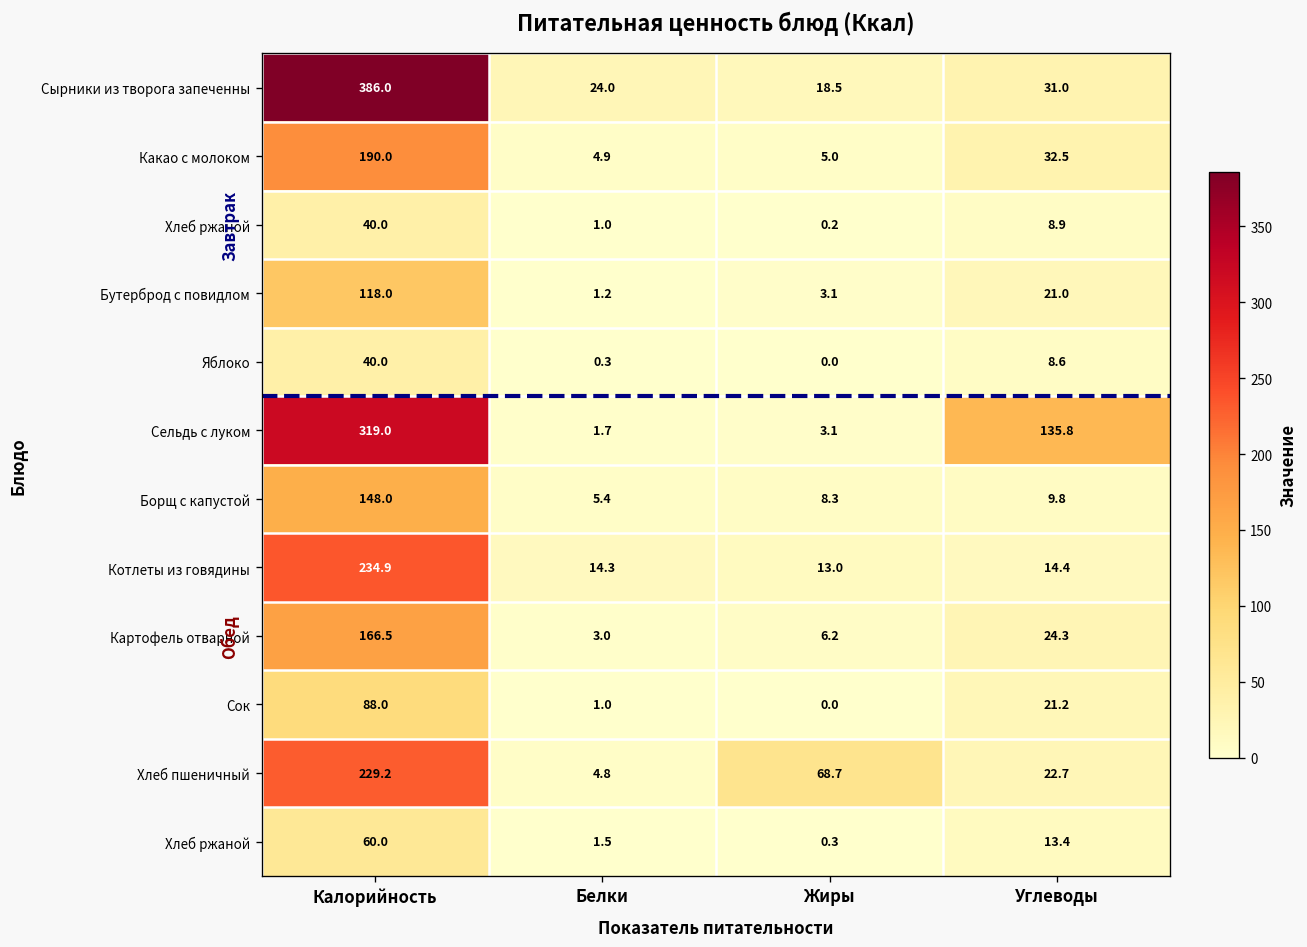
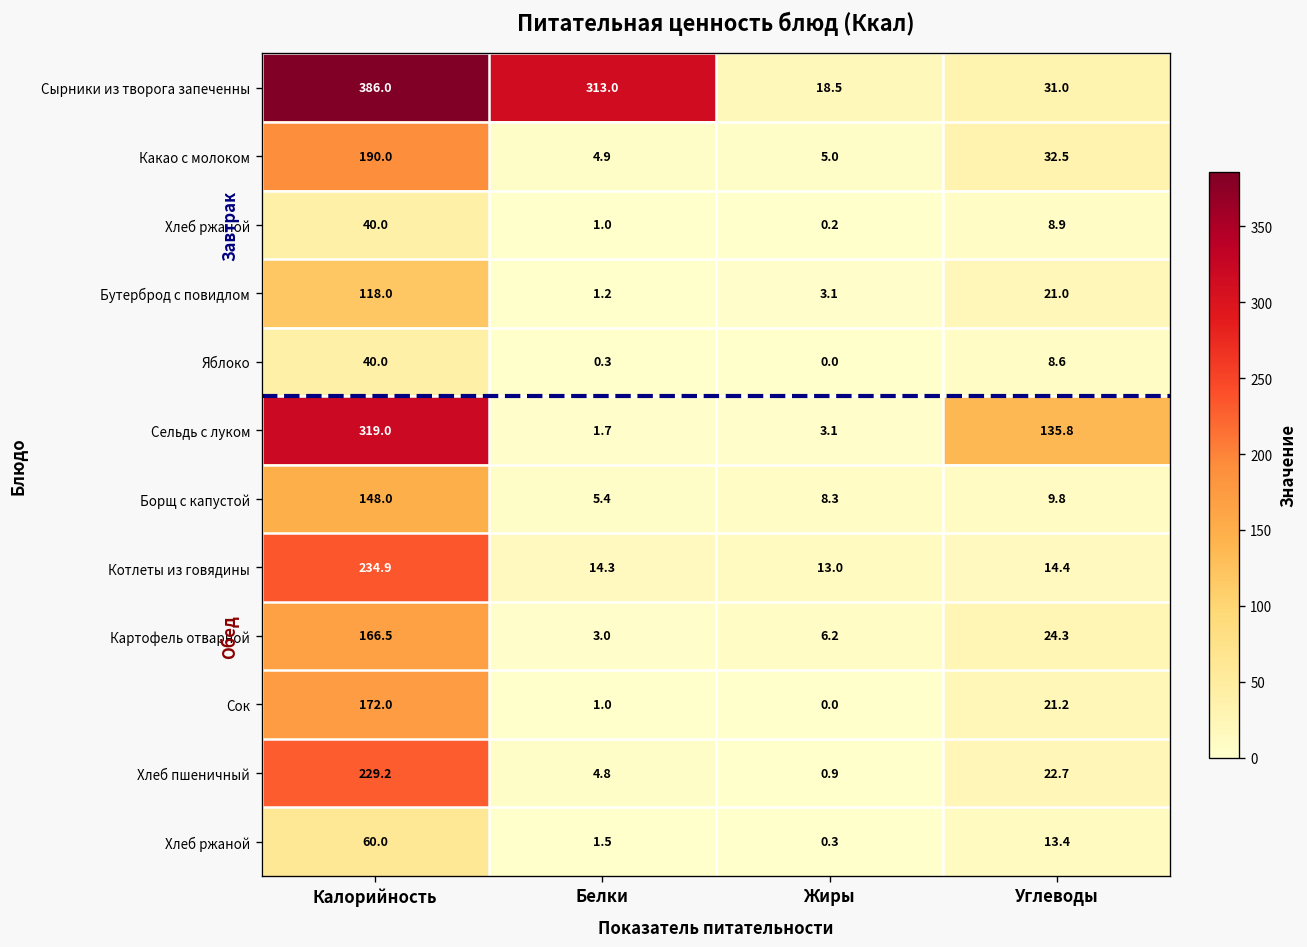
Сырники из творога запеченны, Белки: 24.0 -> 313.0
Сок, Калорийность: 88.0 -> 172.0
Хлеб пшеничный, Жиры: 68.7 -> 0.9
